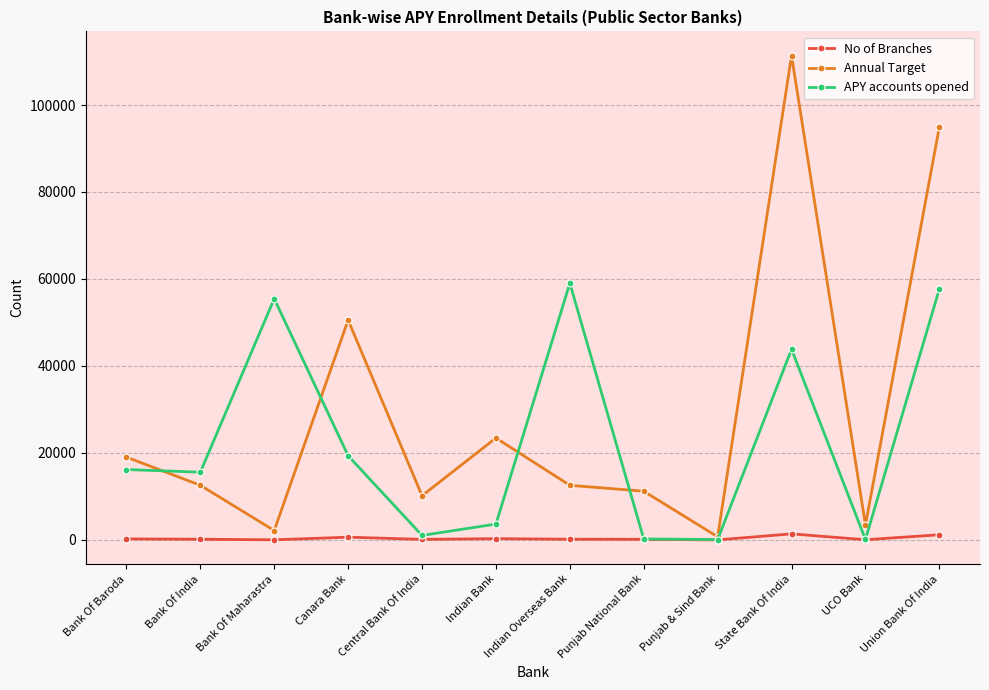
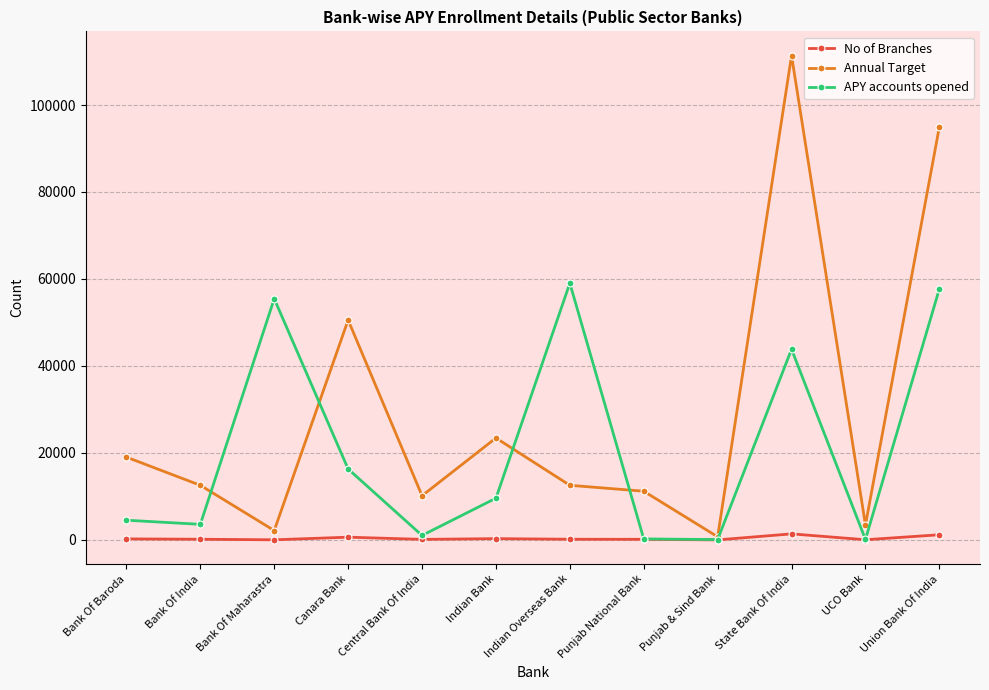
APY accounts opened, Bank Of Baroda: 16000 -> 5000
APY accounts opened, Bank Of India: 16000 -> 4000
APY accounts opened, Canara Bank: 19000 -> 16000
APY accounts opened, Indian Bank: 4000 -> 10000
